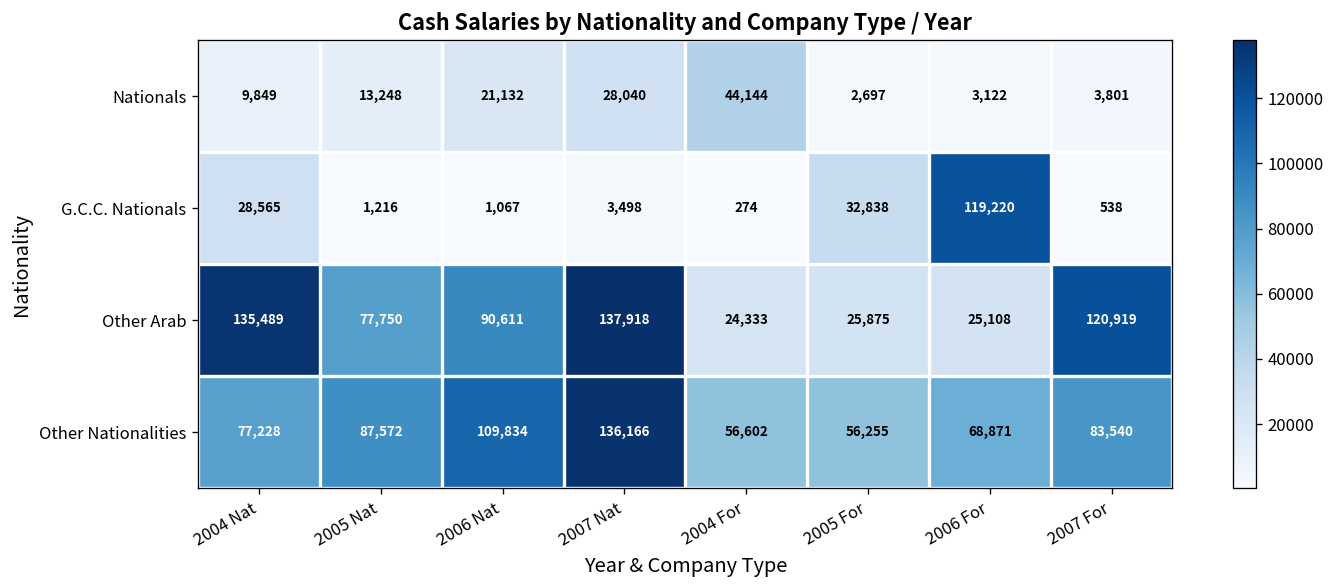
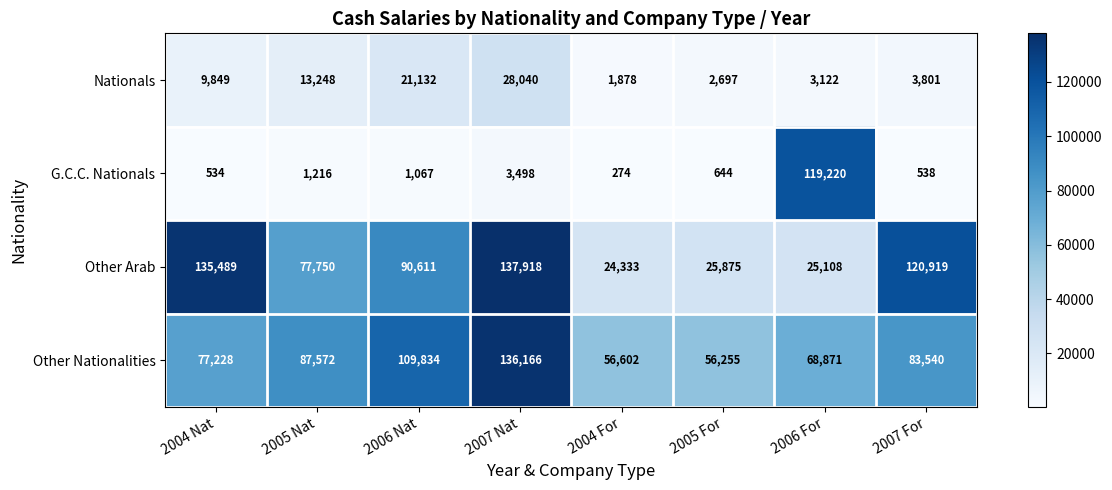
Nationals, 2004 For: 44,144 -> 1,878
G.C.C. Nationals, 2004 Nat: 28,565 -> 534
G.C.C. Nationals, 2005 For: 32,838 -> 644
